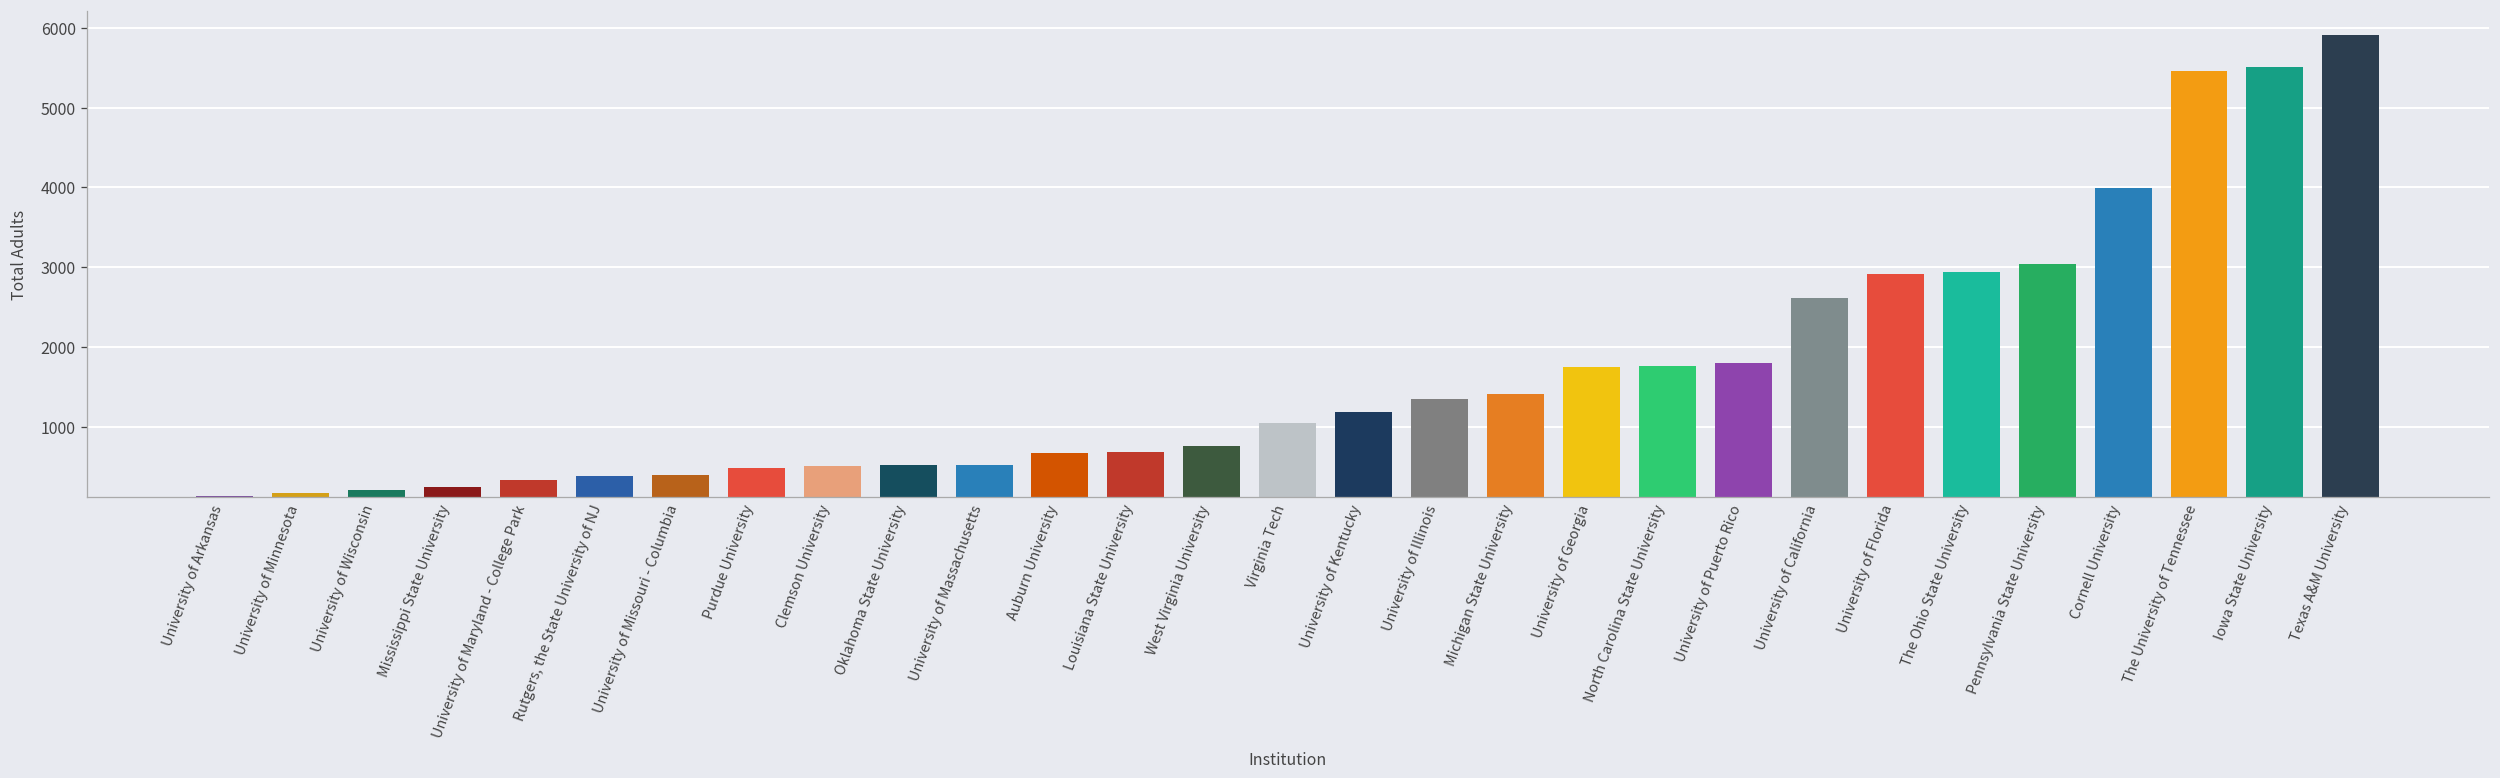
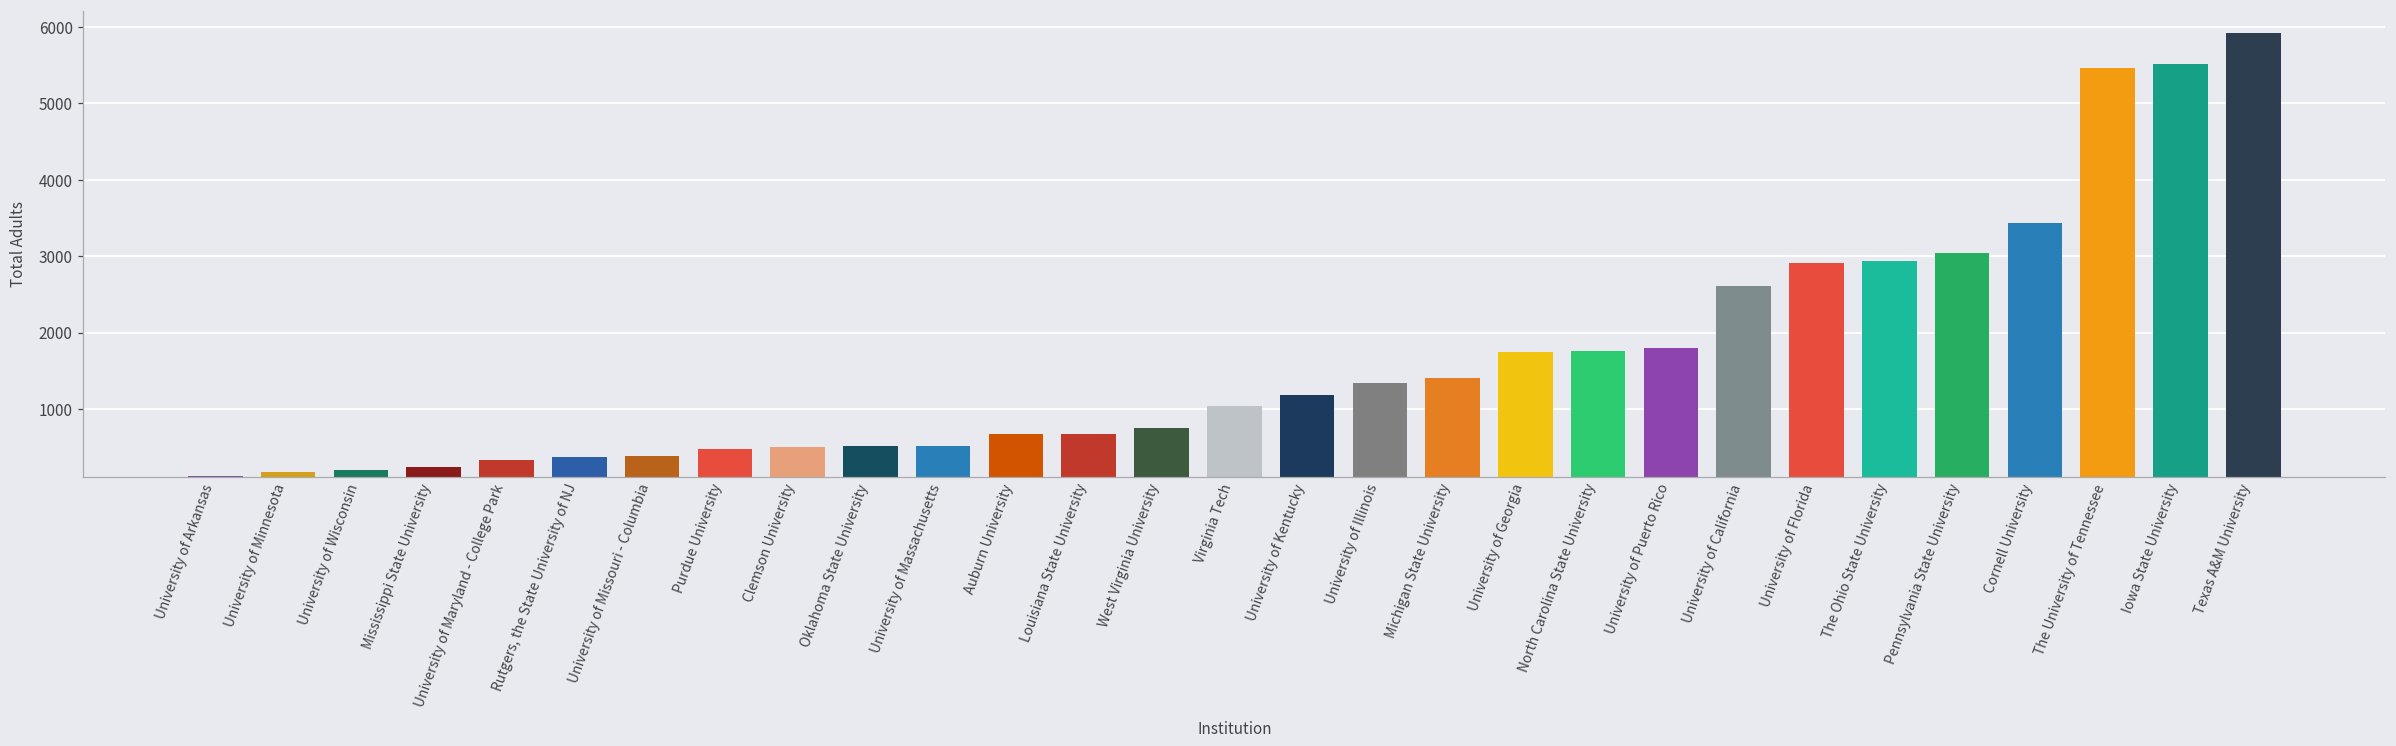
Cornell University: 4000 -> 3400
